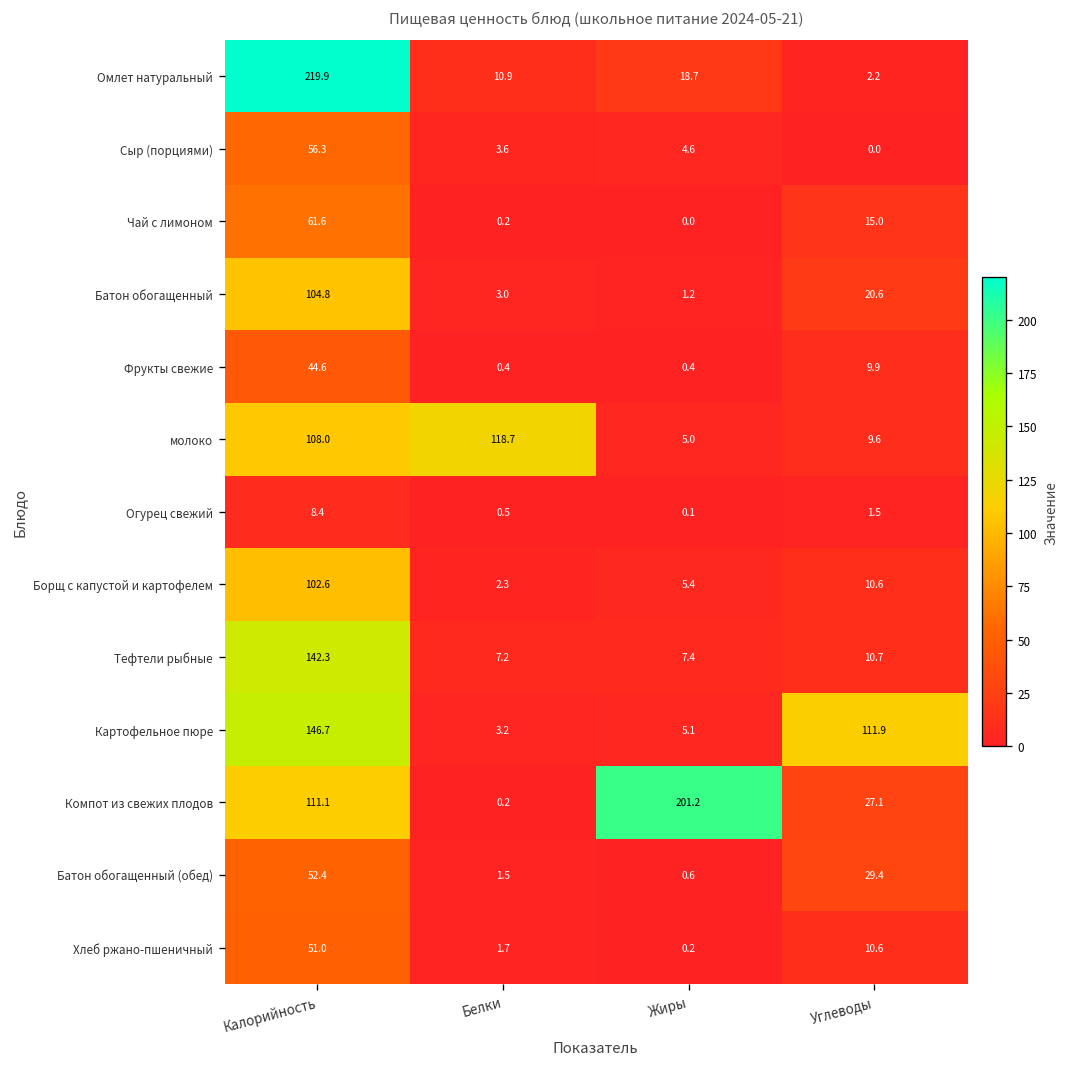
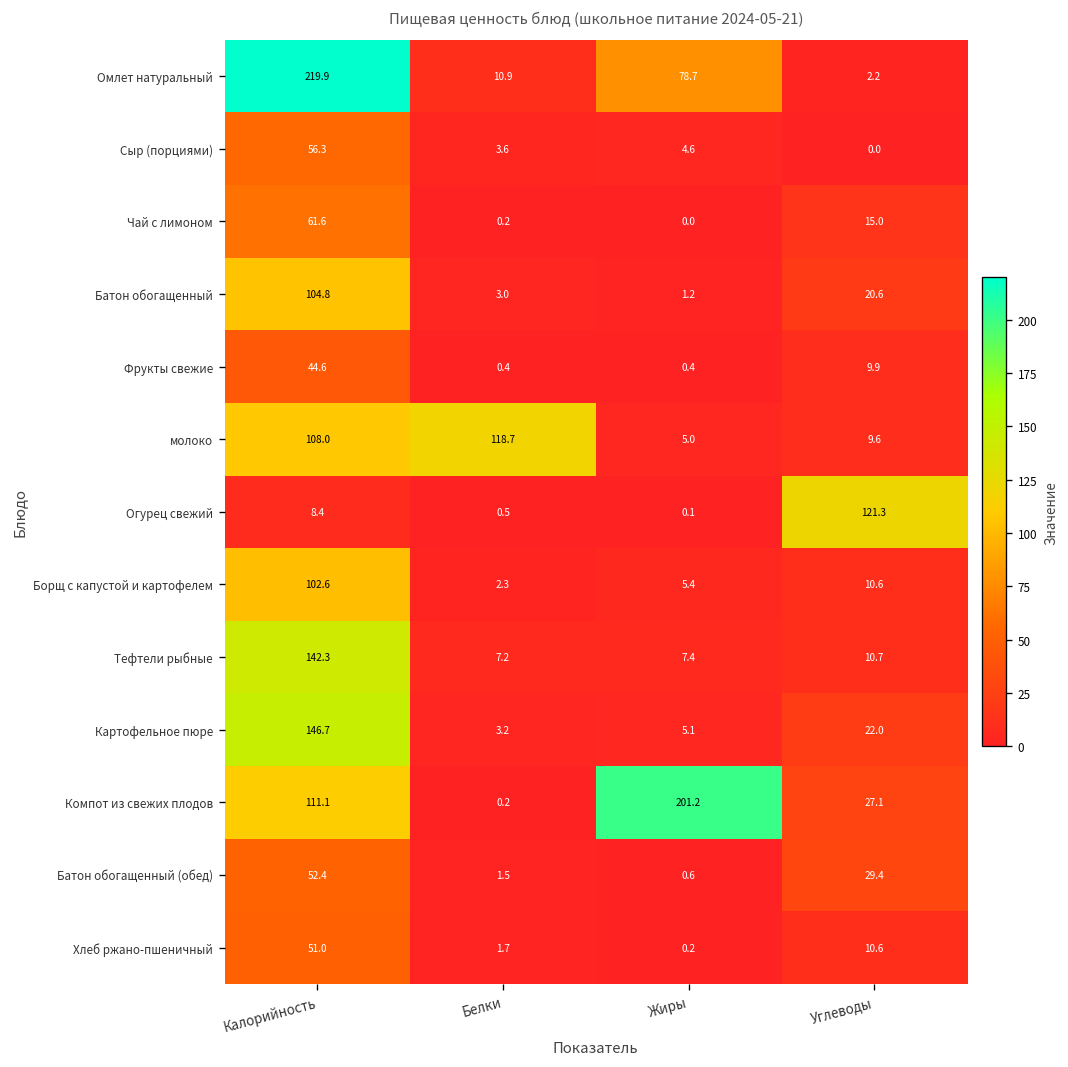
Омлет натуральный, Жиры: 18.7 -> 78.7
Огурец свежий, Углеводы: 1.5 -> 121.3
Картофельное пюре, Углеводы: 111.9 -> 22.0
